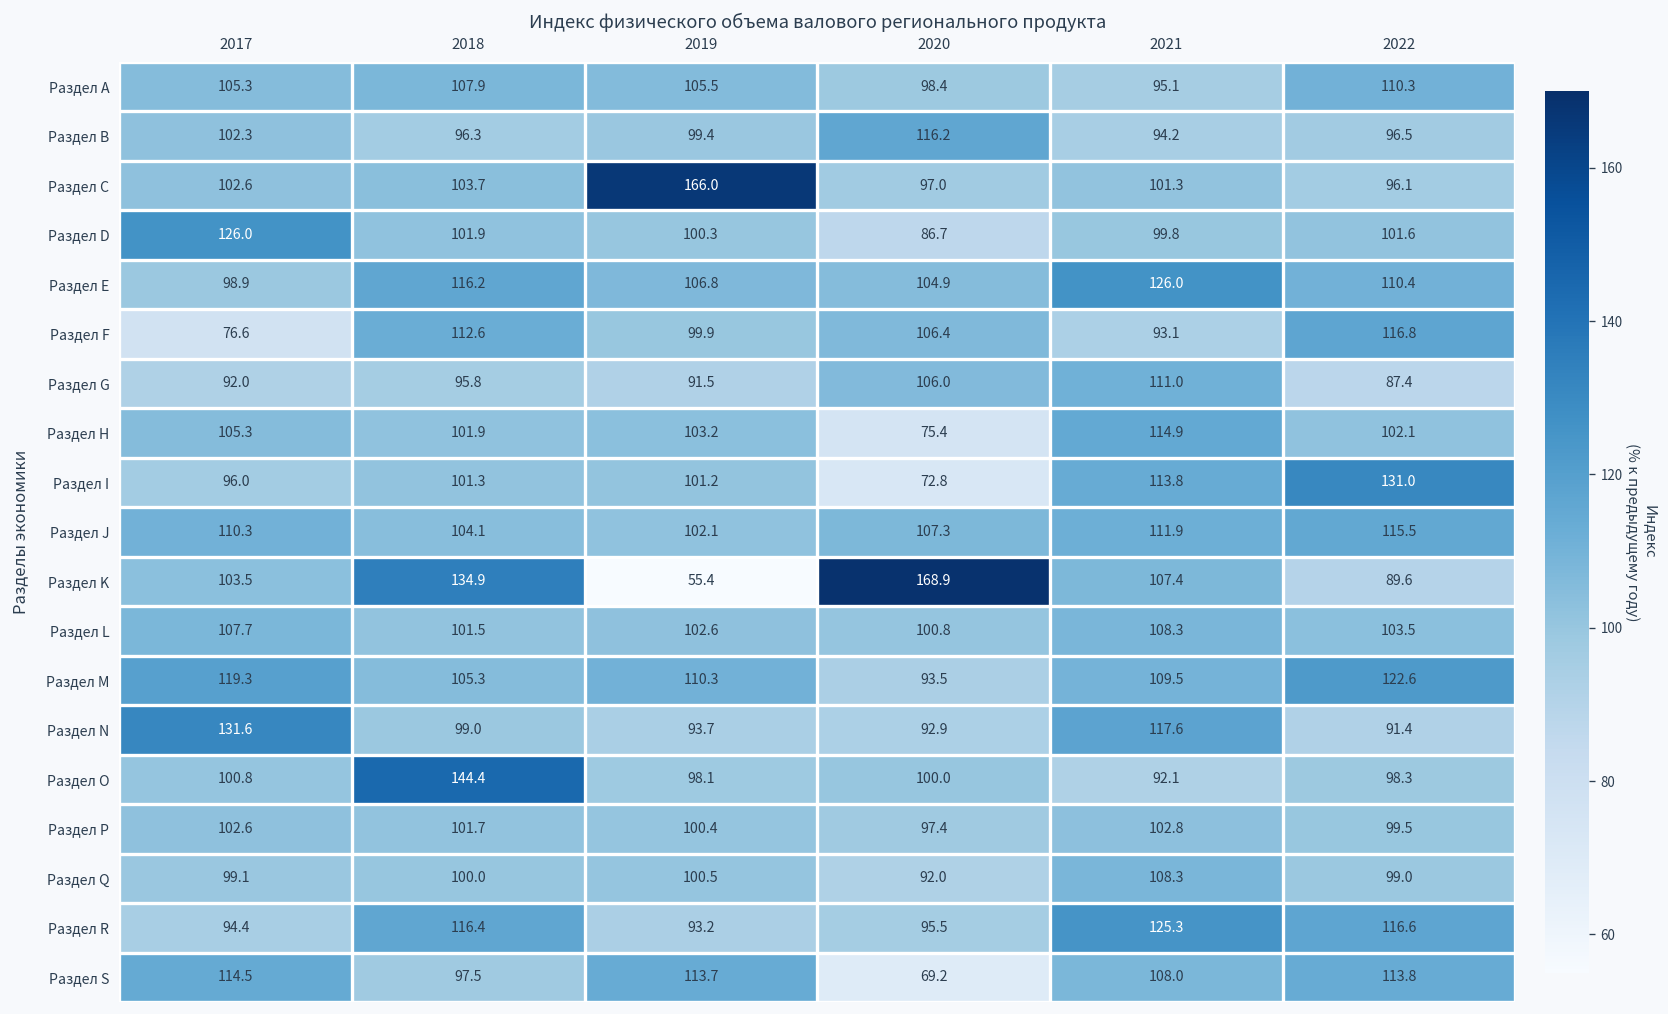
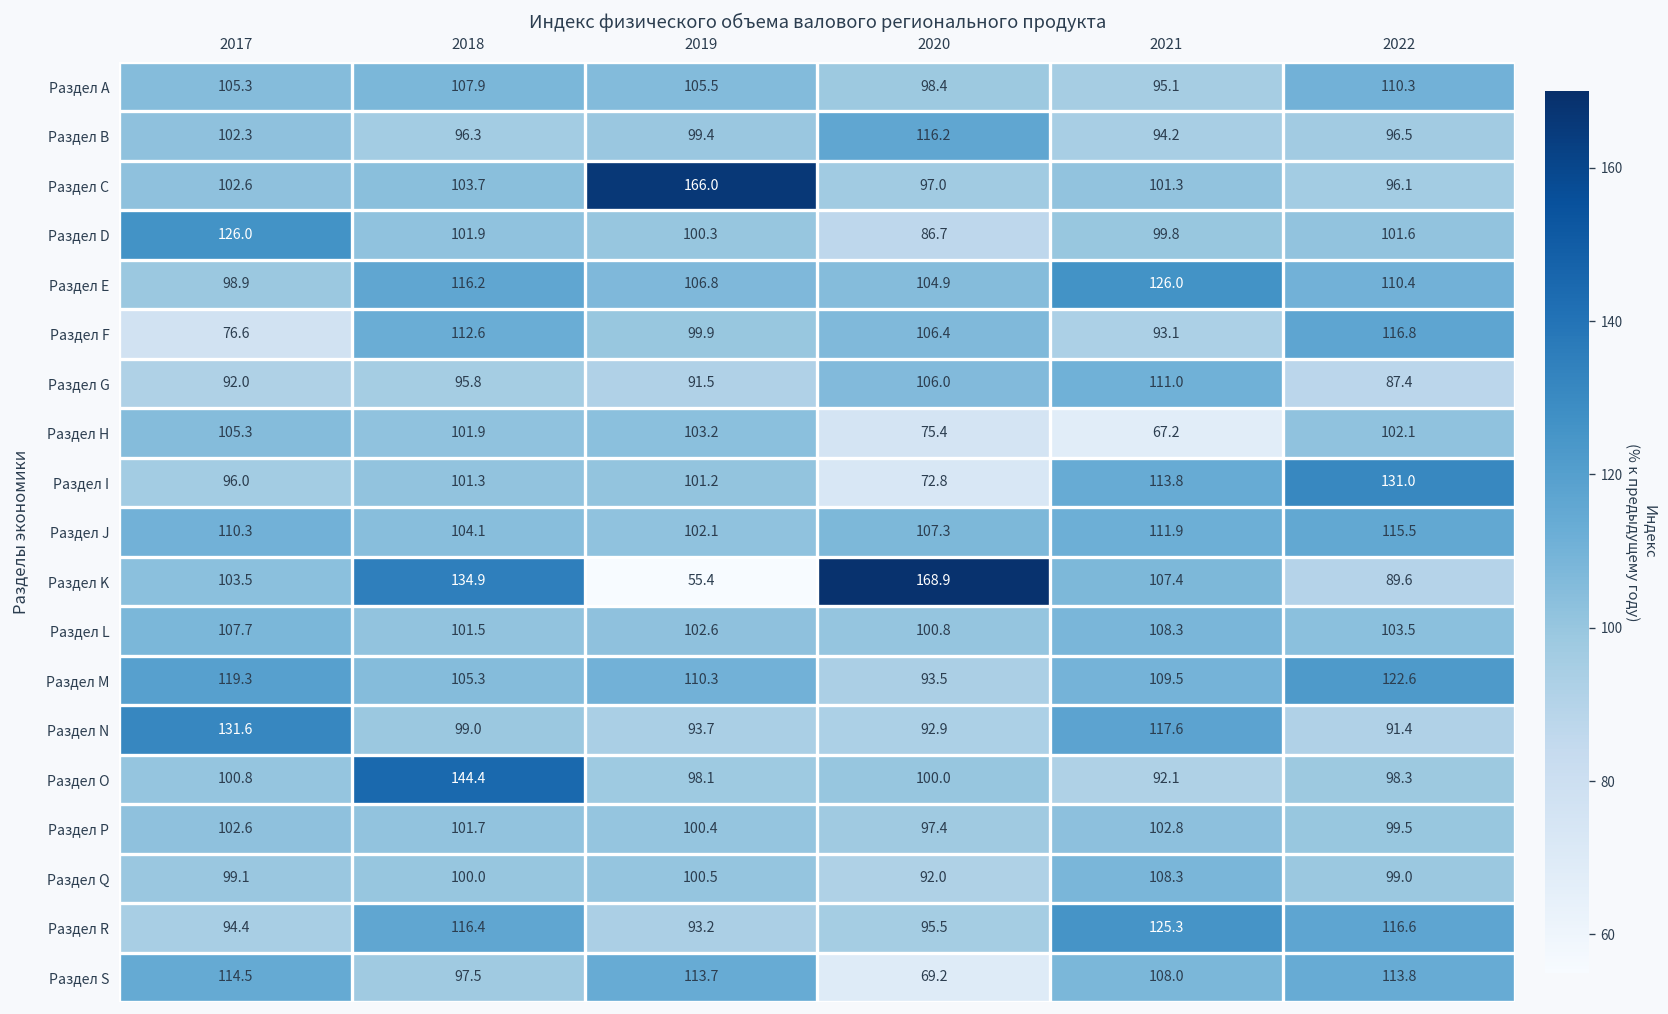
Раздел H, 2021: 114.9 -> 67.2
